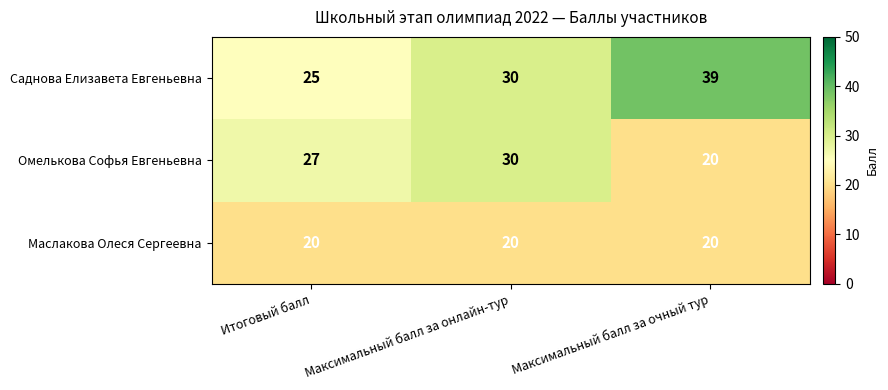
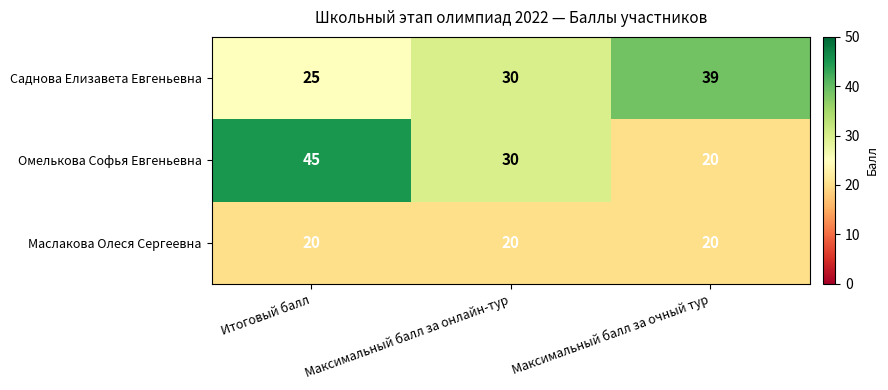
Омелькова Софья Евгеньевна, Итоговый балл: 27 -> 45
